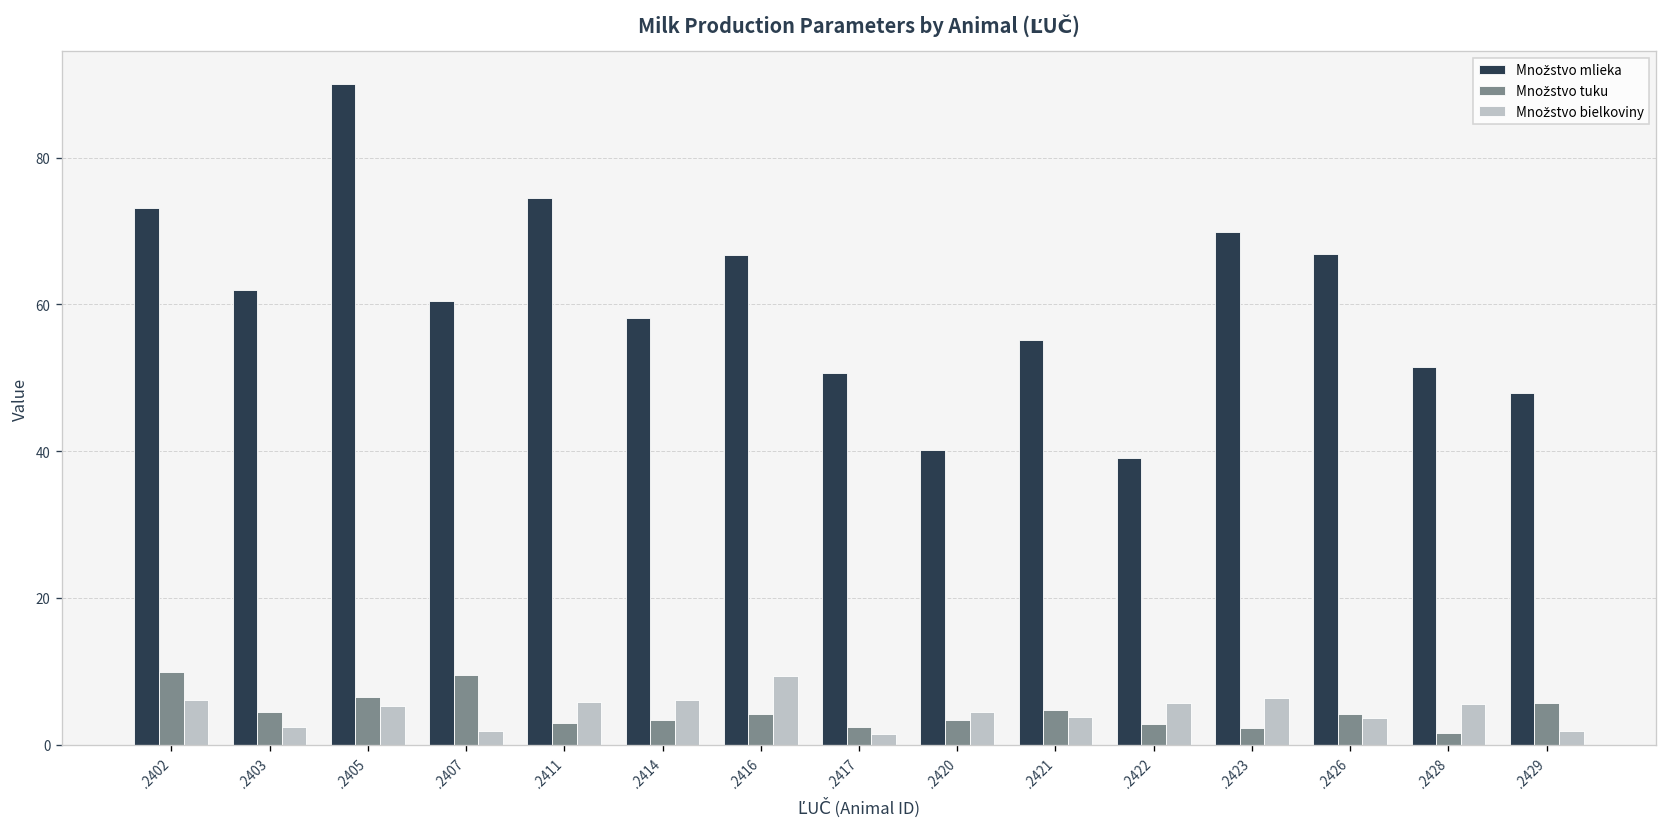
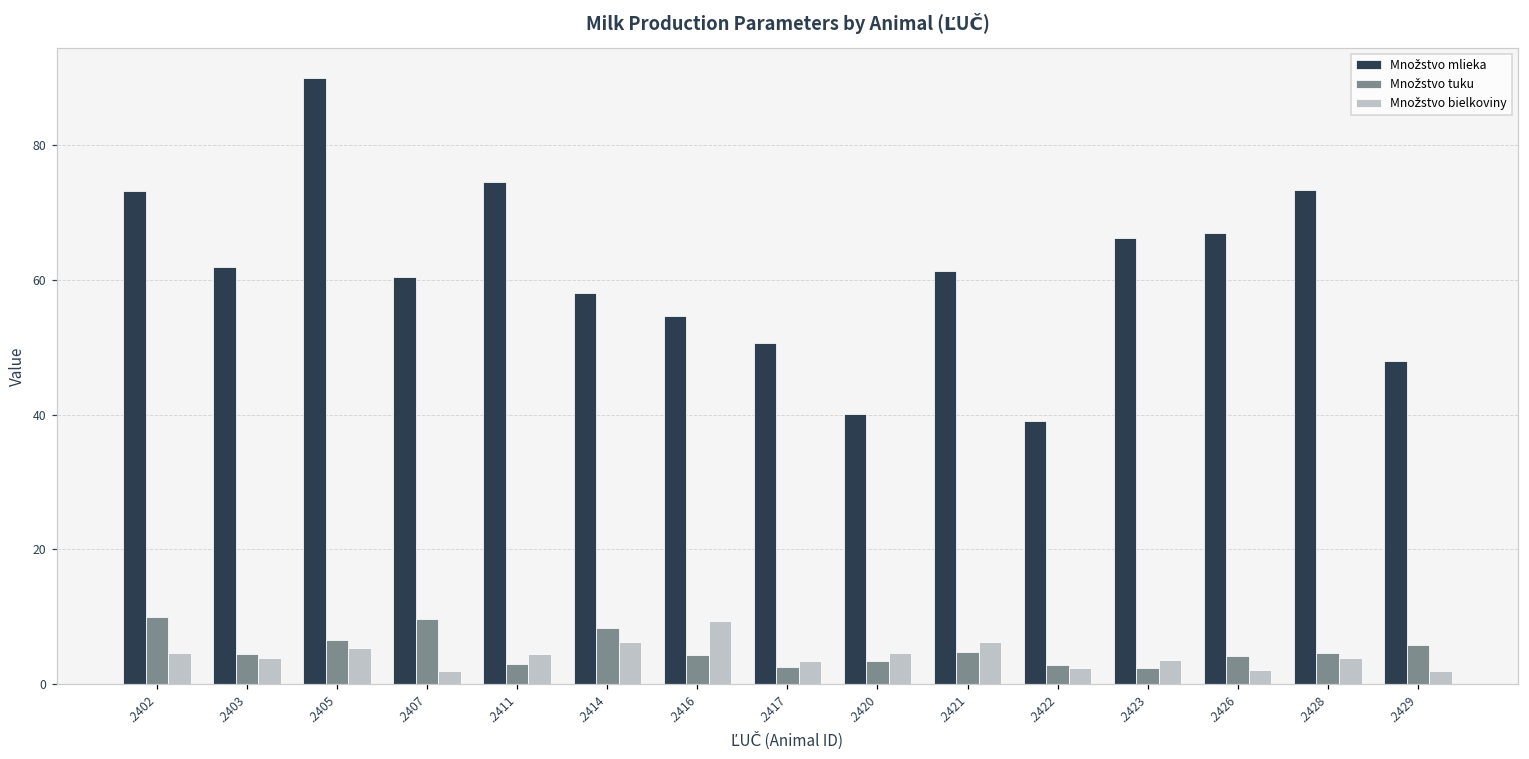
Množstvo bielkoviny, .2402: 6 -> 5
Množstvo bielkoviny, .2403: 2 -> 4
Množstvo bielkoviny, .2411: 6 -> 4
Množstvo tuku, .2414: 3 -> 8
Množstvo mlieka, .2416: 67 -> 55
Množstvo bielkoviny, .2417: 1 -> 3
Množstvo mlieka, .2421: 55 -> 61
Množstvo bielkoviny, .2421: 4 -> 6
Množstvo bielkoviny, .2422: 6 -> 2
Množstvo mlieka, .2423: 70 -> 66
Množstvo bielkoviny, .2423: 6 -> 4
Množstvo bielkoviny, .2426: 4 -> 2
Množstvo mlieka, .2428: 52 -> 73
Množstvo tuku, .2428: 2 -> 4
Množstvo bielkoviny, .2428: 6 -> 4
